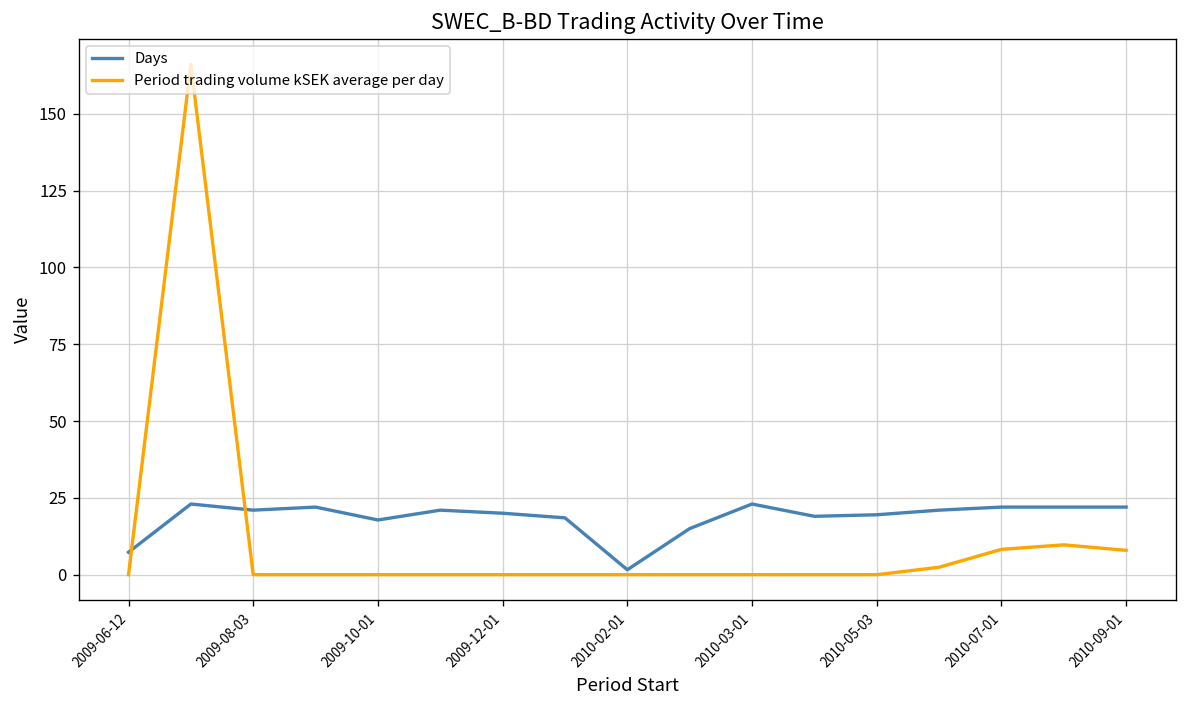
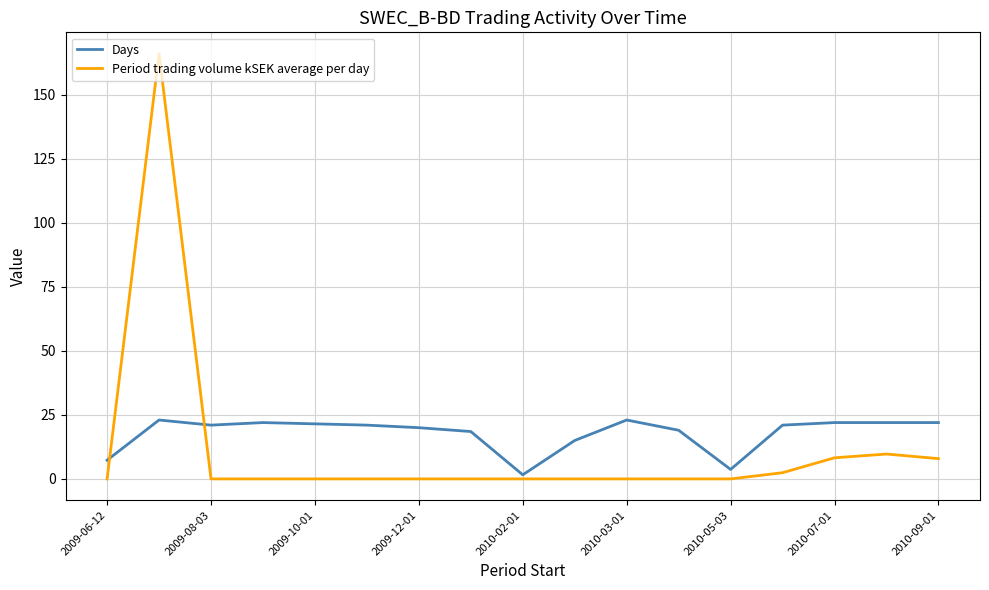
Days, 2009-10-01: 18 -> 22
Days, 2010-05-03: 20 -> 4
